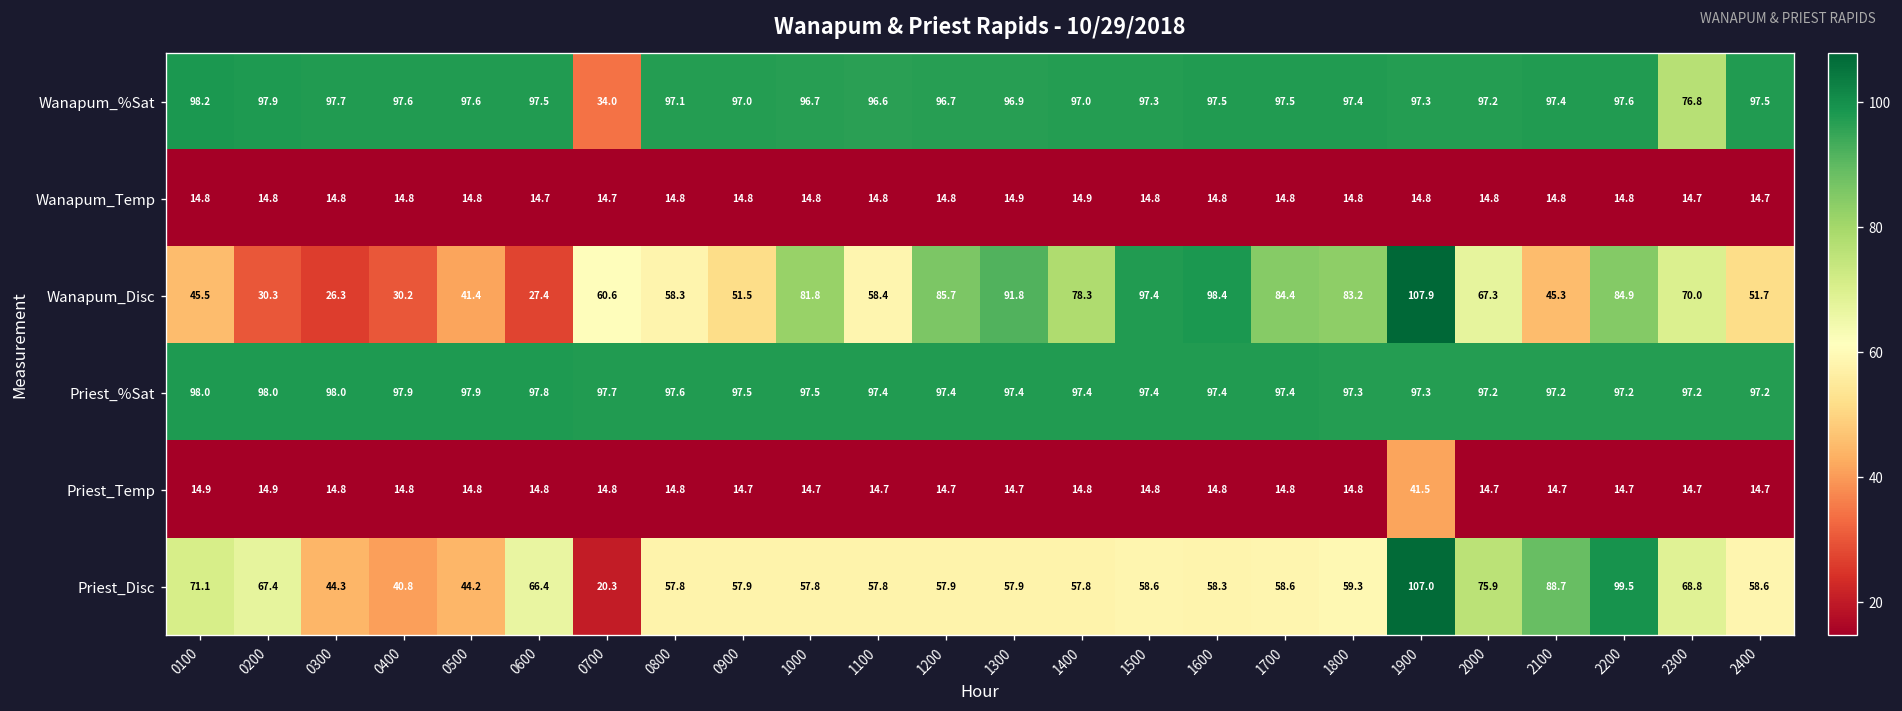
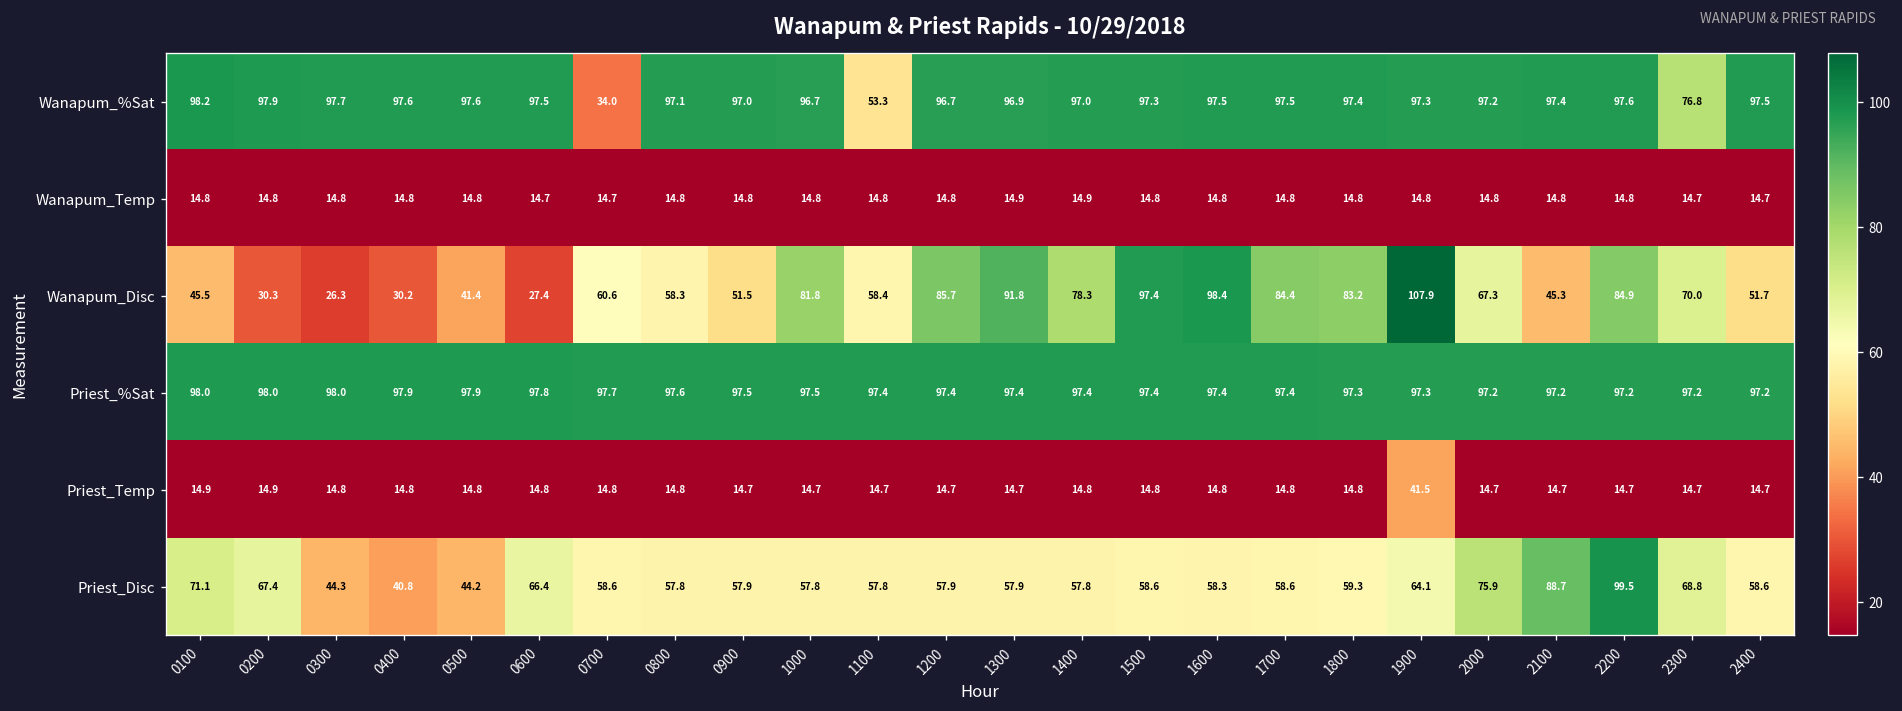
Wanapum_%Sat, 1100: 96.6 -> 53.3
Priest_Disc, 0700: 20.3 -> 58.6
Priest_Disc, 1900: 107.0 -> 64.1
